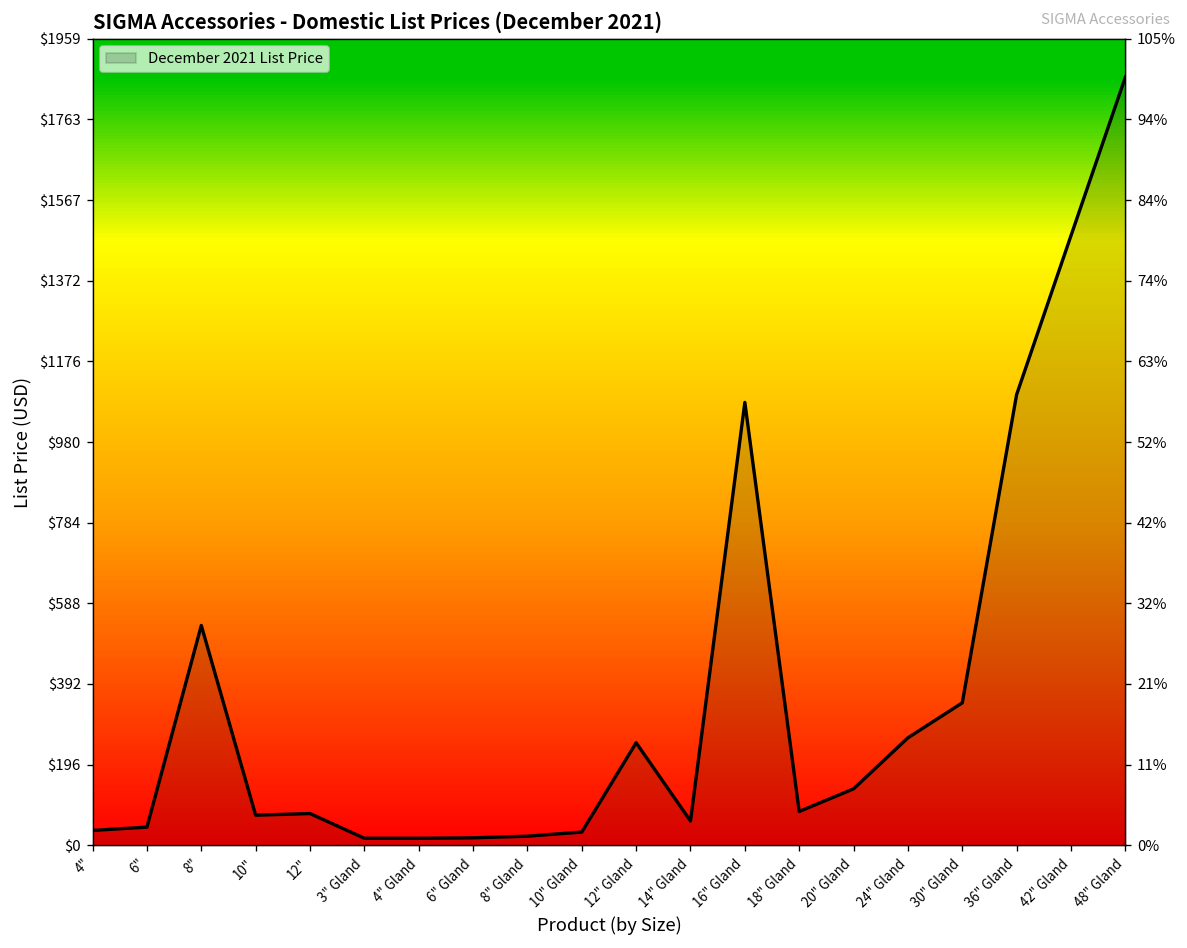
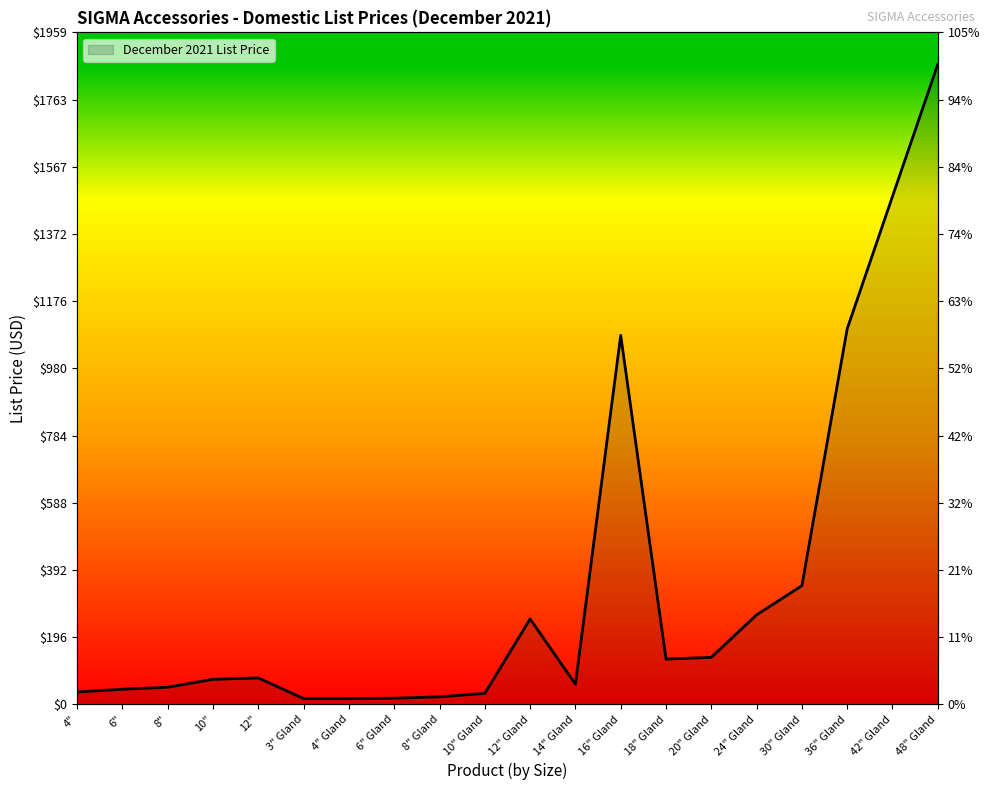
8": $530 -> $50
18" Gland: $80 -> $130
